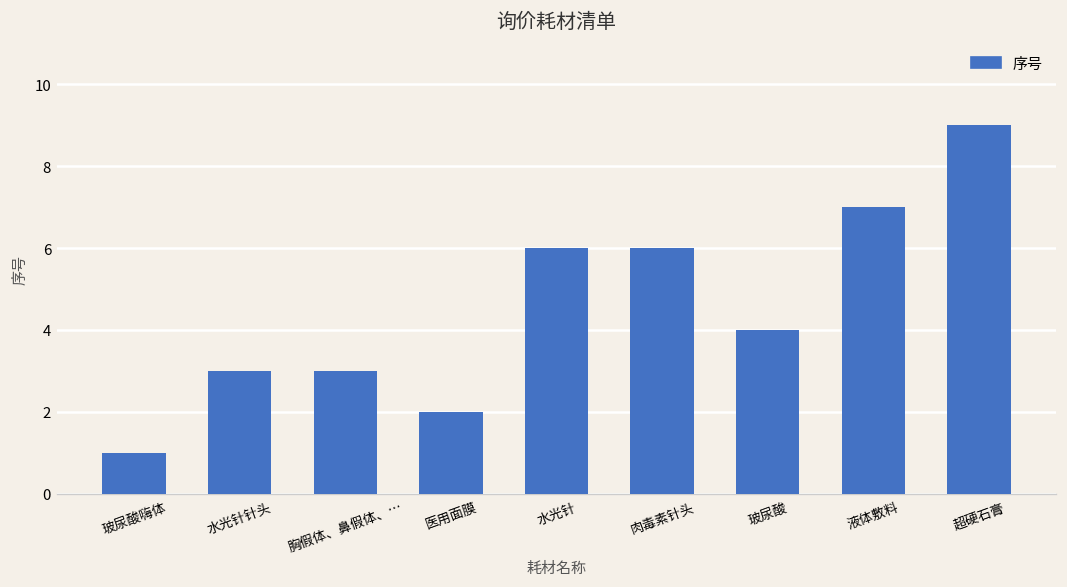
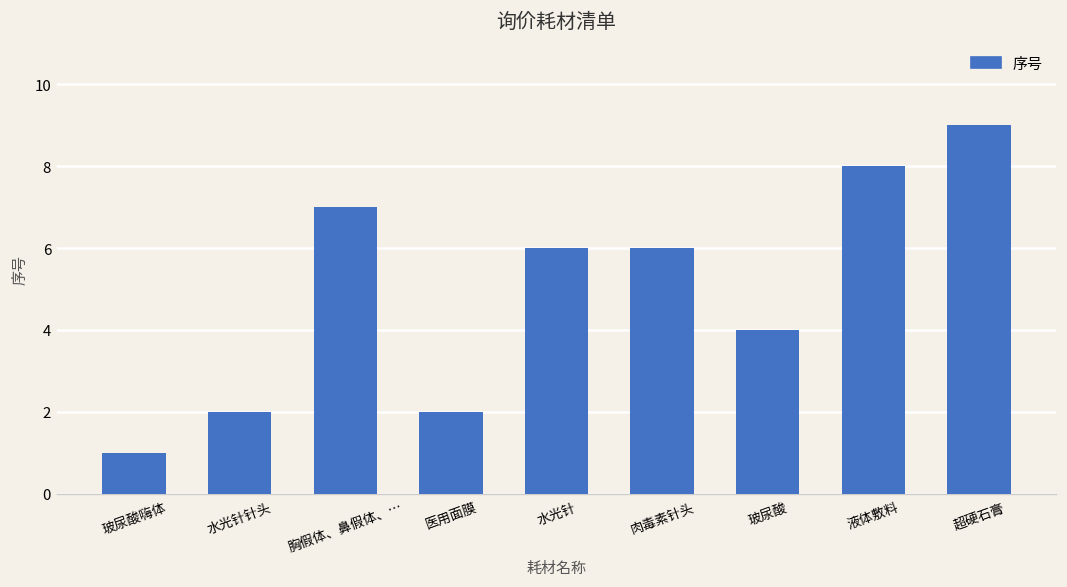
水光针针头: 3 -> 2
胸假体、鼻假体、…: 3 -> 7
液体敷料: 7 -> 8
